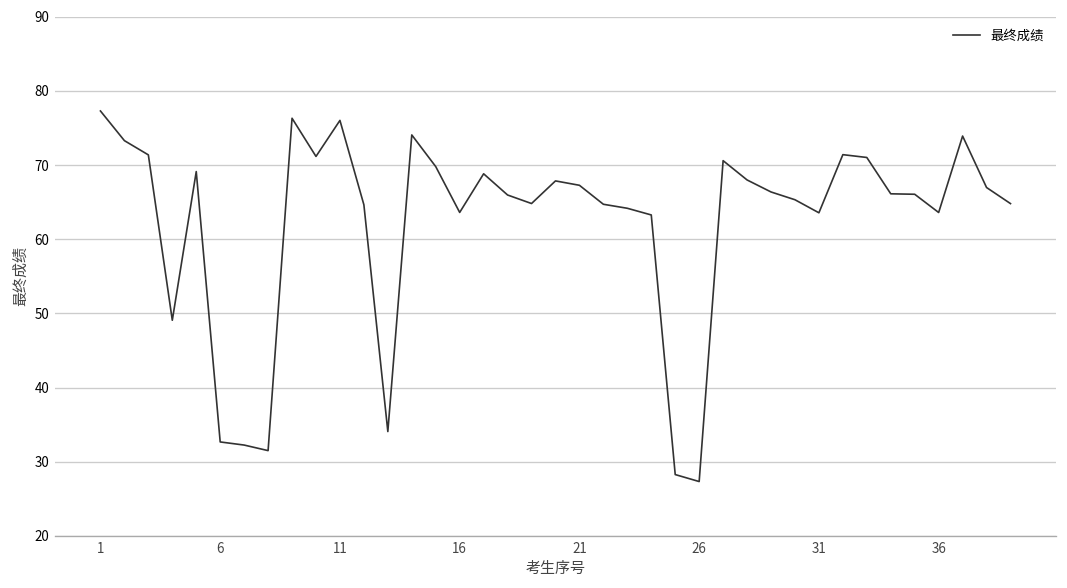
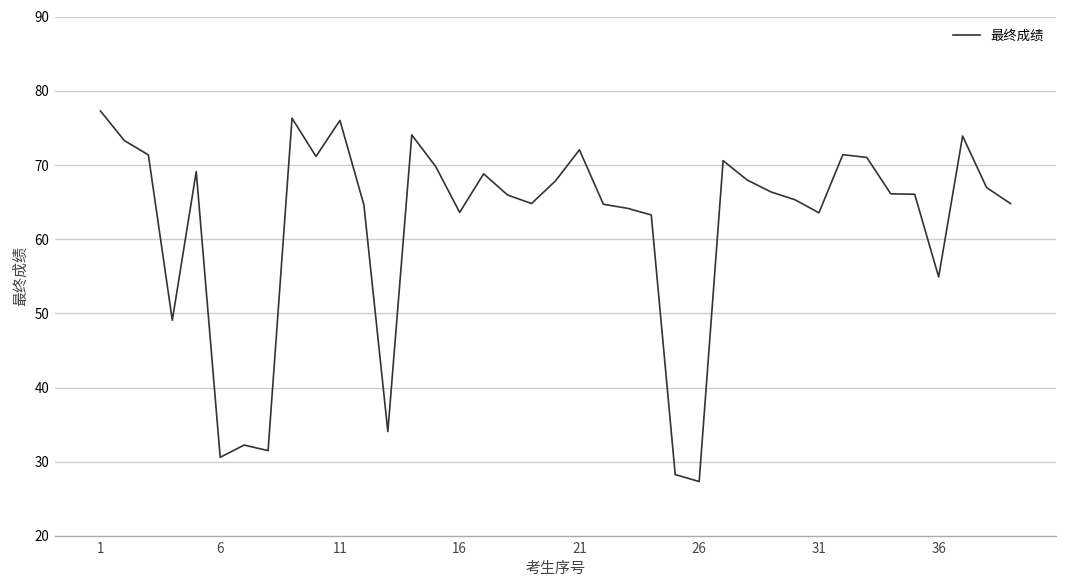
6: 33 -> 31
21: 67 -> 72
36: 64 -> 55
